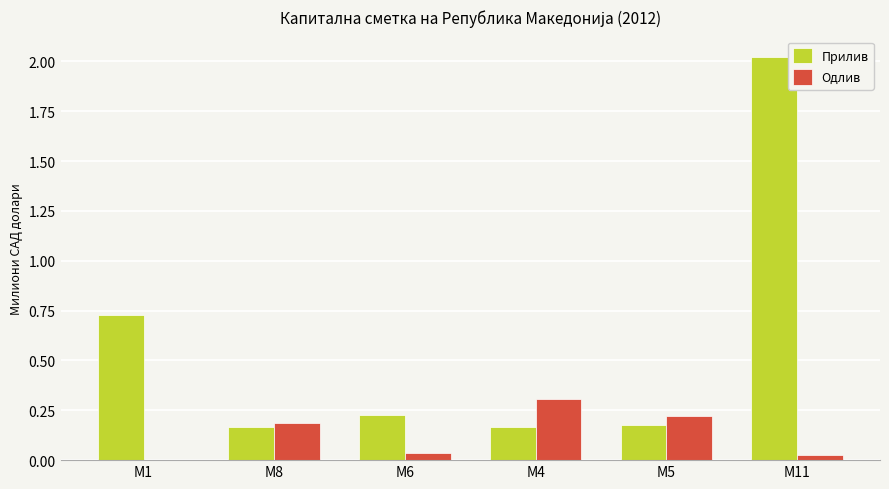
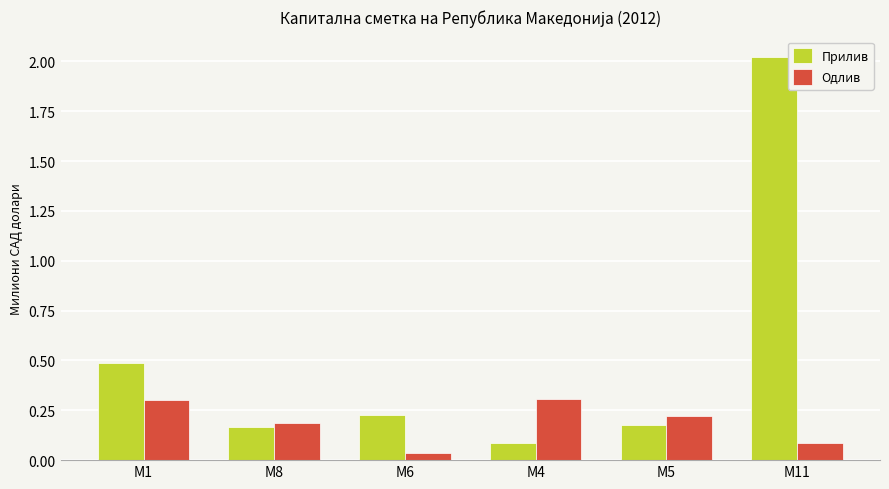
Прилив, М1: 0.73 -> 0.49
Одлив, М1: 0.0 -> 0.3
Прилив, М4: 0.17 -> 0.08
Одлив, М11: 0.03 -> 0.09
